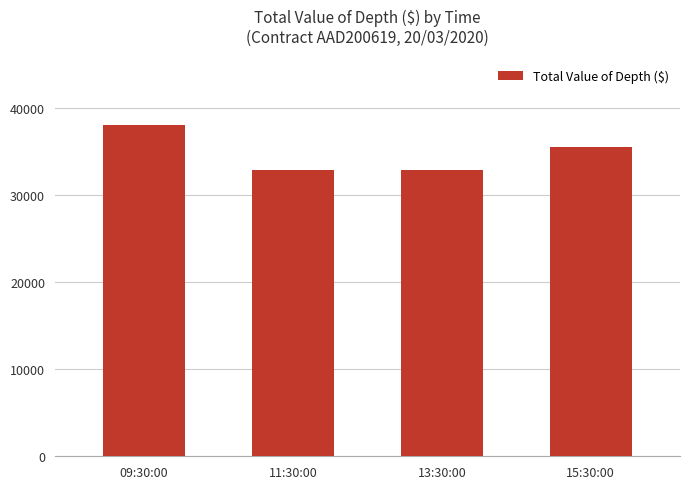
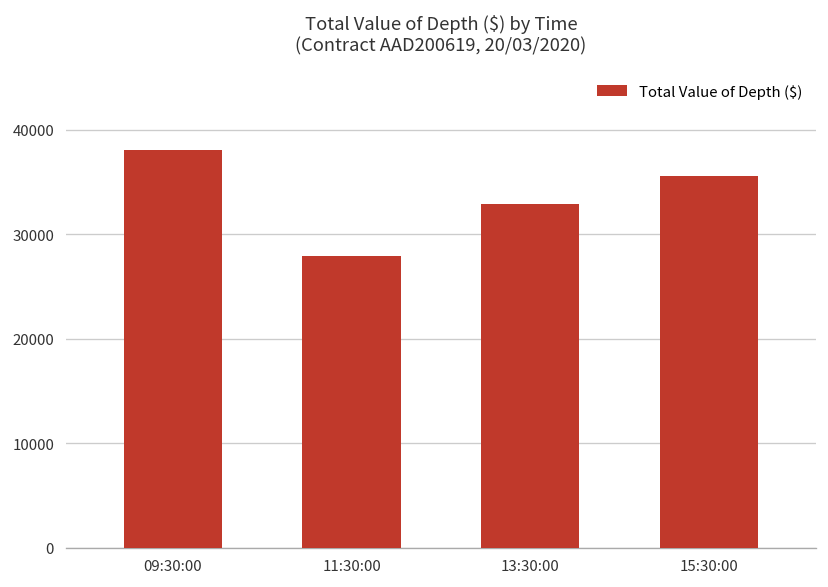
11:30:00: 33000 -> 28000
